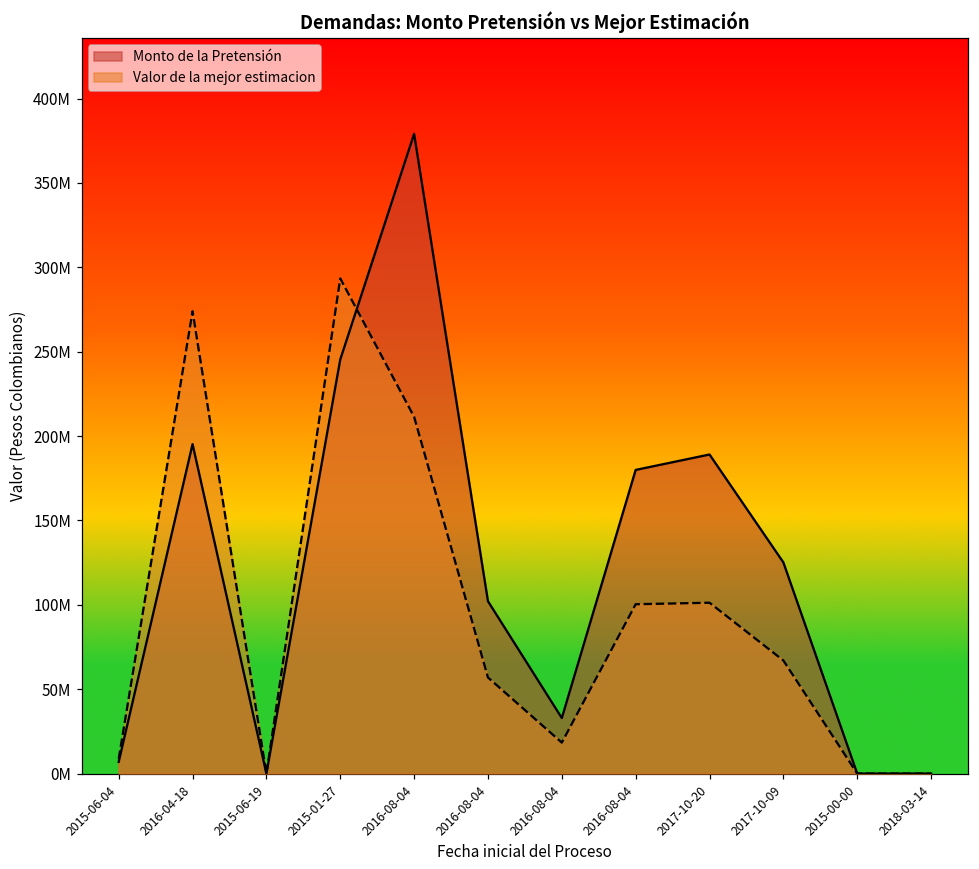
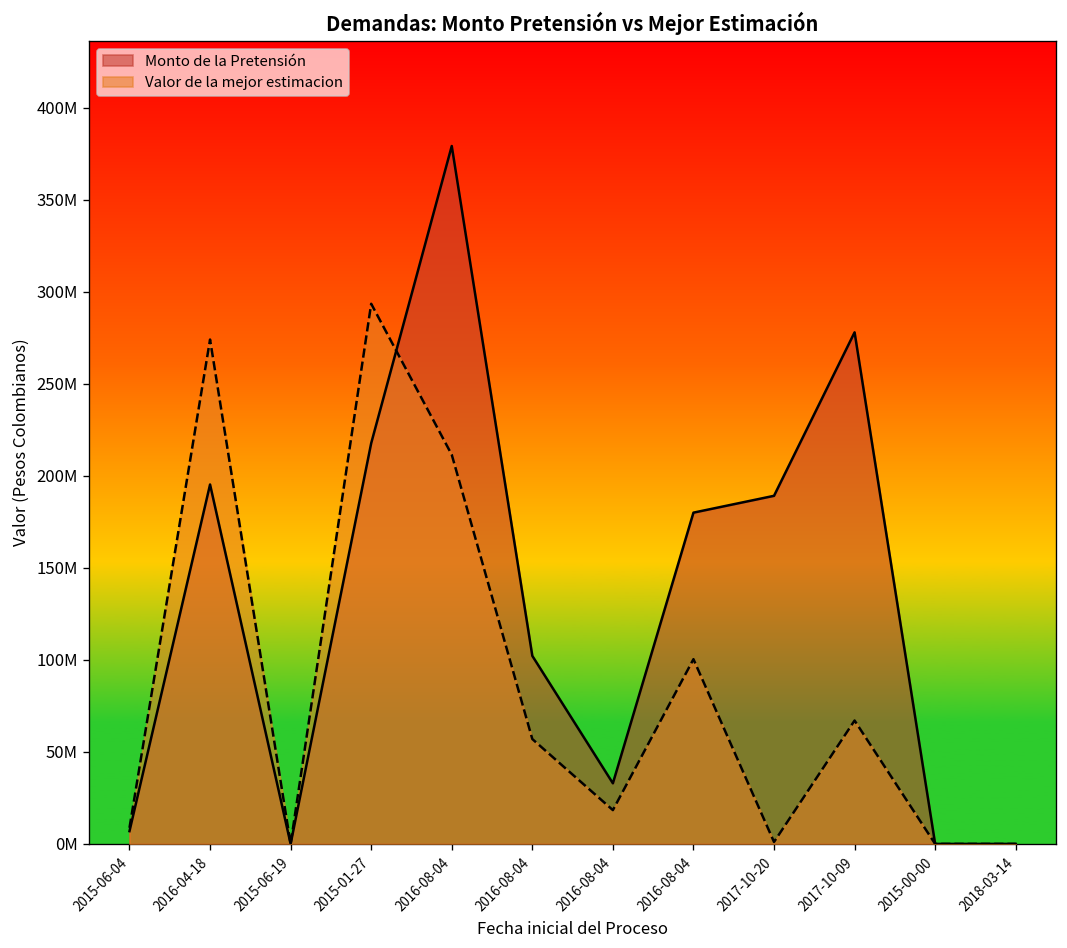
Monto de la Pretensión, 2015-01-27: 245000000 -> 218000000
Valor de la mejor estimacion, 2017-10-20: 101000000 -> 1000000
Monto de la Pretensión, 2017-10-09: 125000000 -> 278000000
